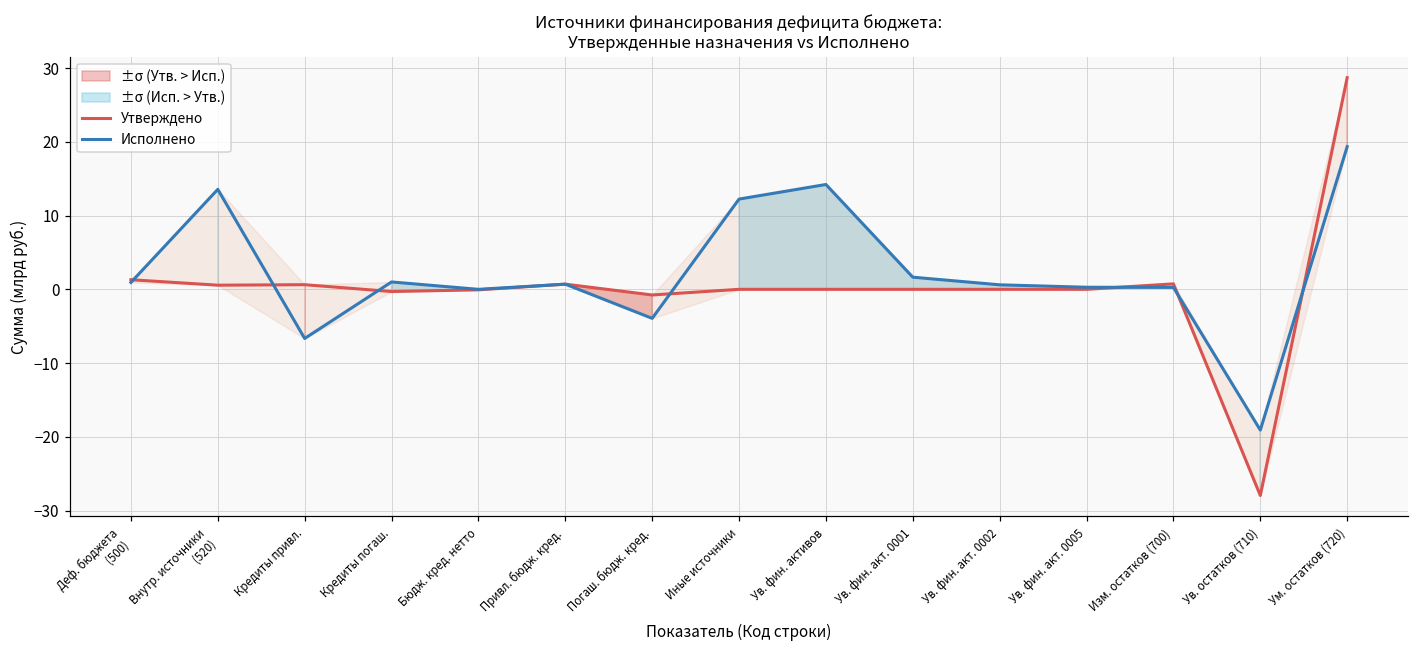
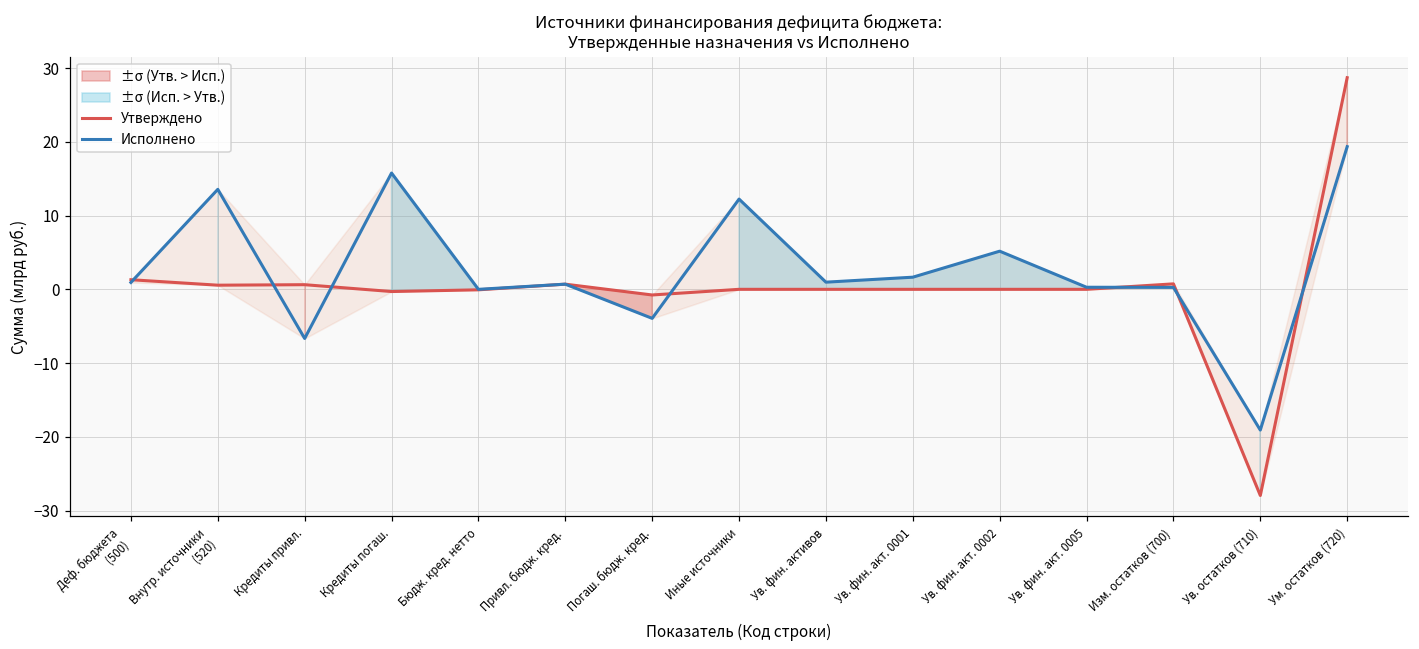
Исполнено, Кредиты погаш.: 1 -> 16
Исполнено, Ув. фин. активов: 14 -> 1
Исполнено, Ув. фин. акт. 0002: 1 -> 5
